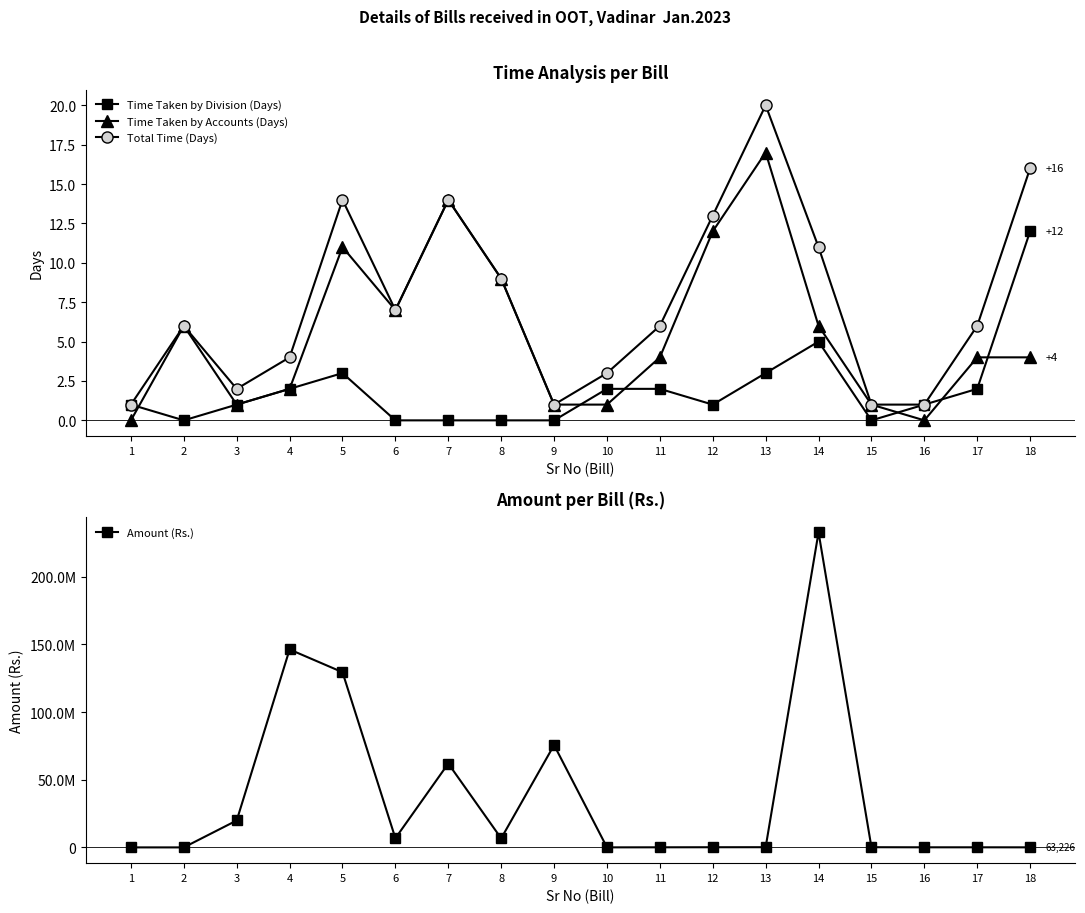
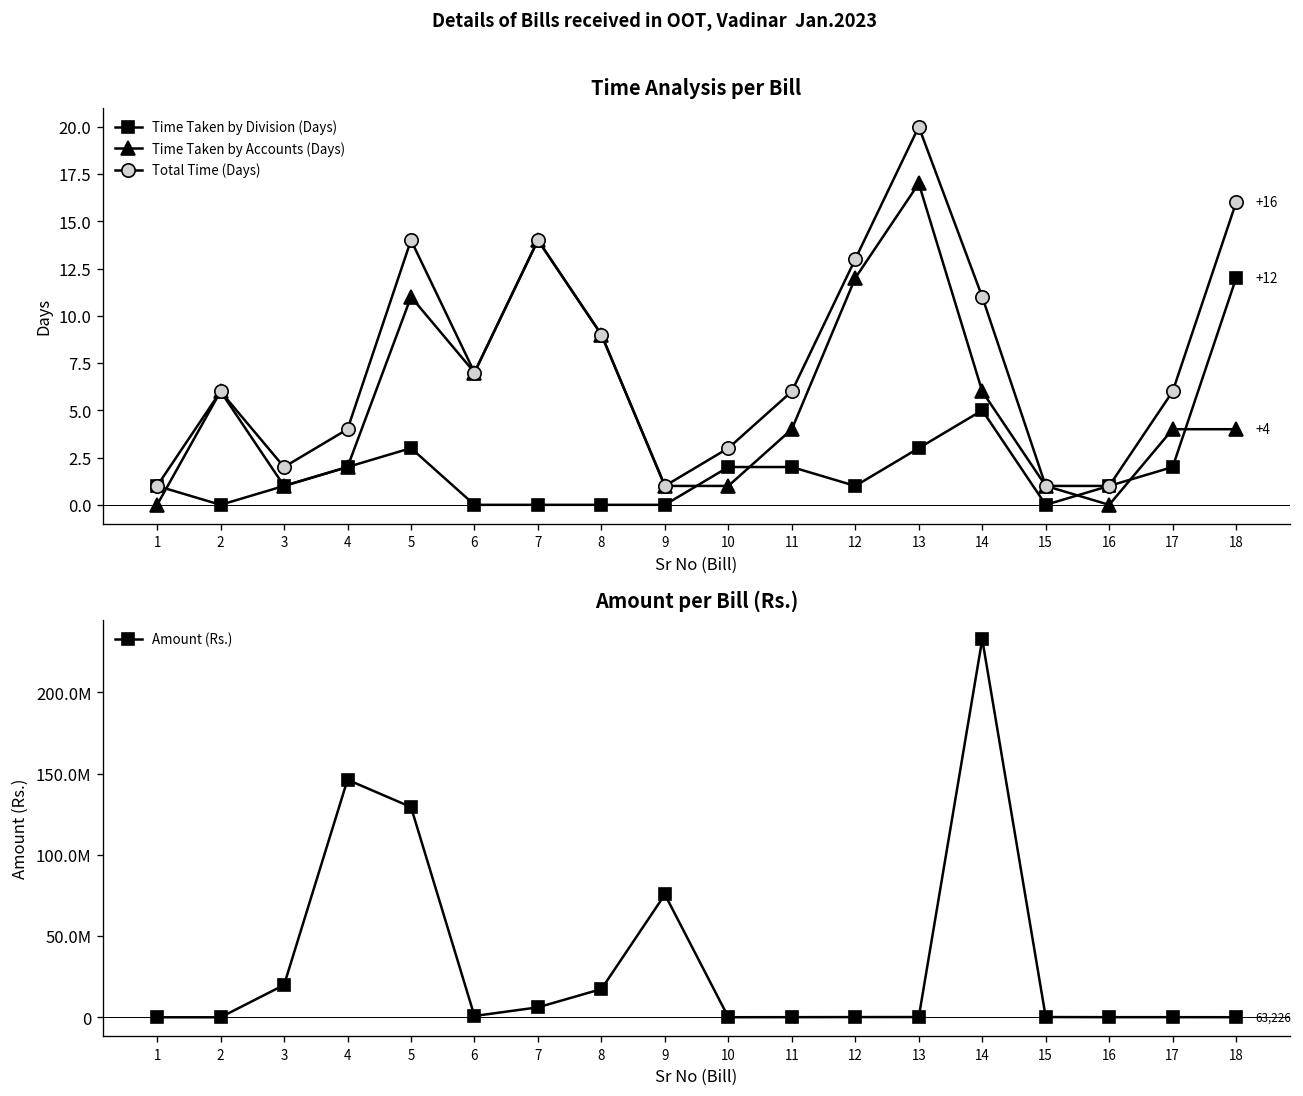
Amount per Bill (Rs.), 6: 7000000 -> 1000000
Amount per Bill (Rs.), 7: 62000000 -> 6000000
Amount per Bill (Rs.), 8: 7000000 -> 17000000
